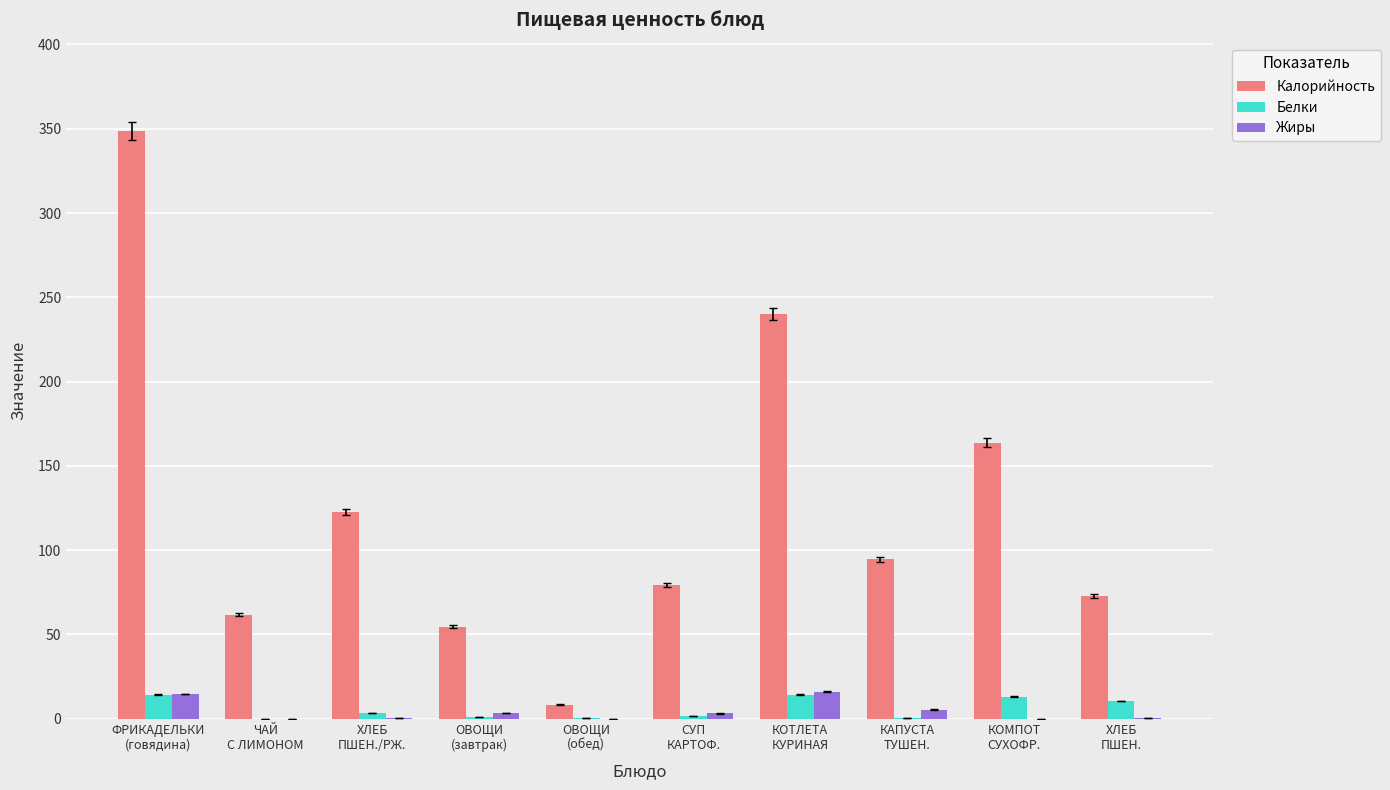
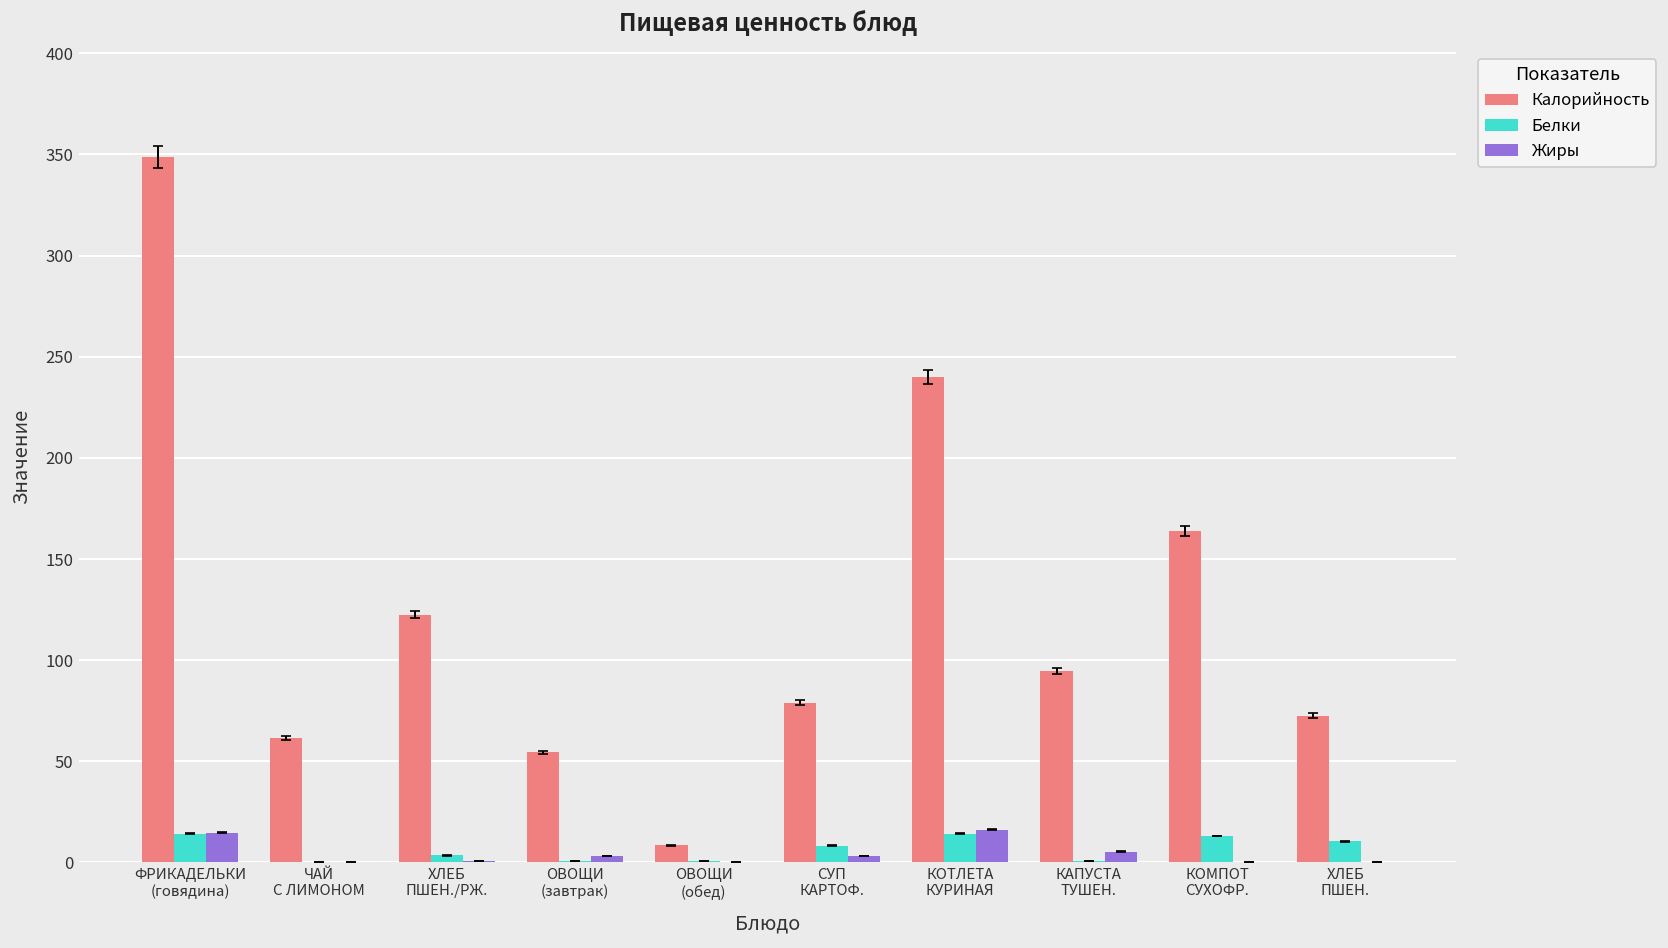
Белки, СУП КАРТОФ.: 2 -> 8
